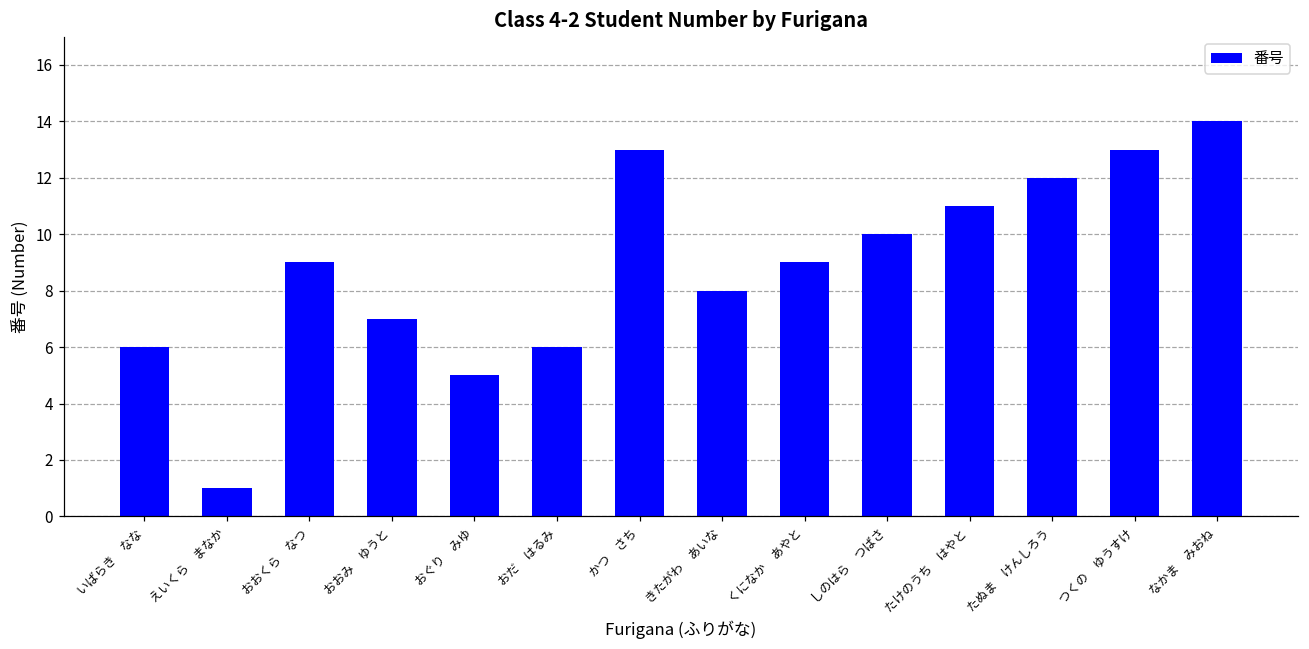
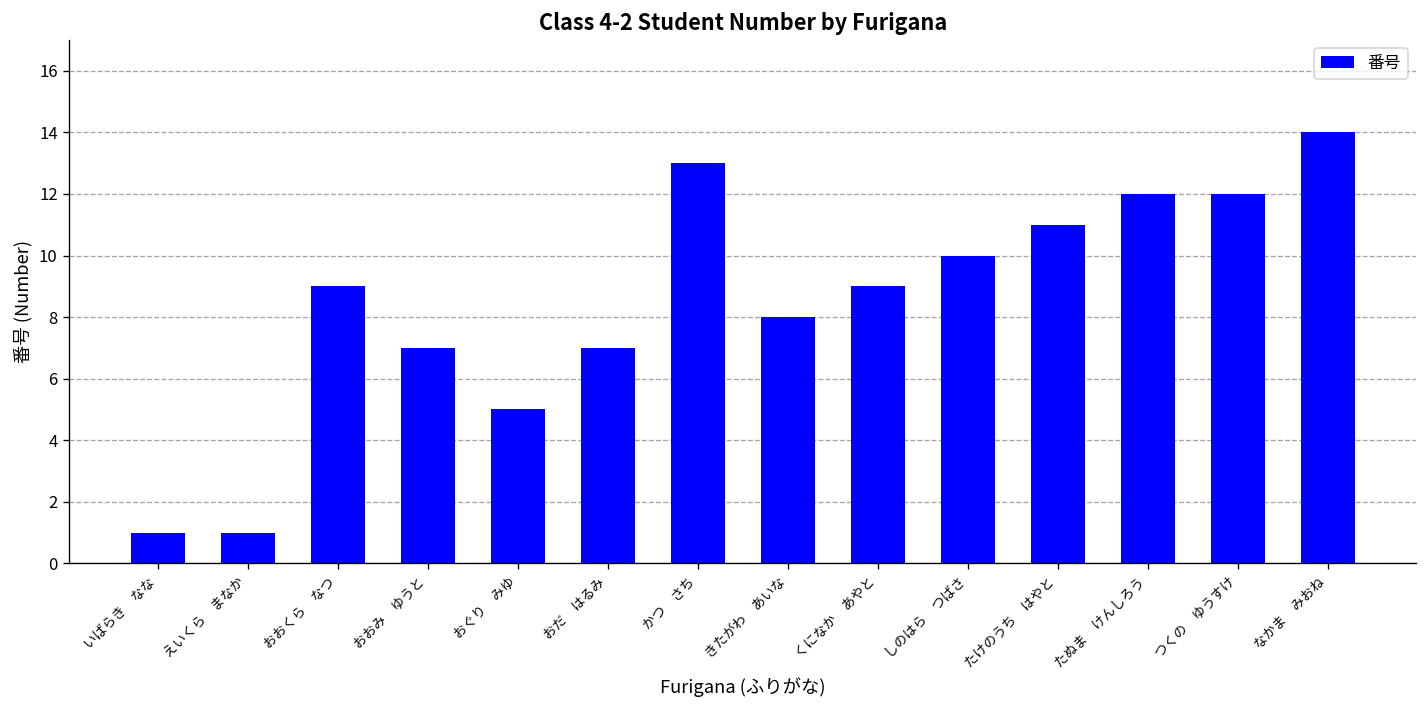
いばらき なな: 6 -> 1
おだ はるみ: 6 -> 7
つくの ゆうすけ: 13 -> 12
